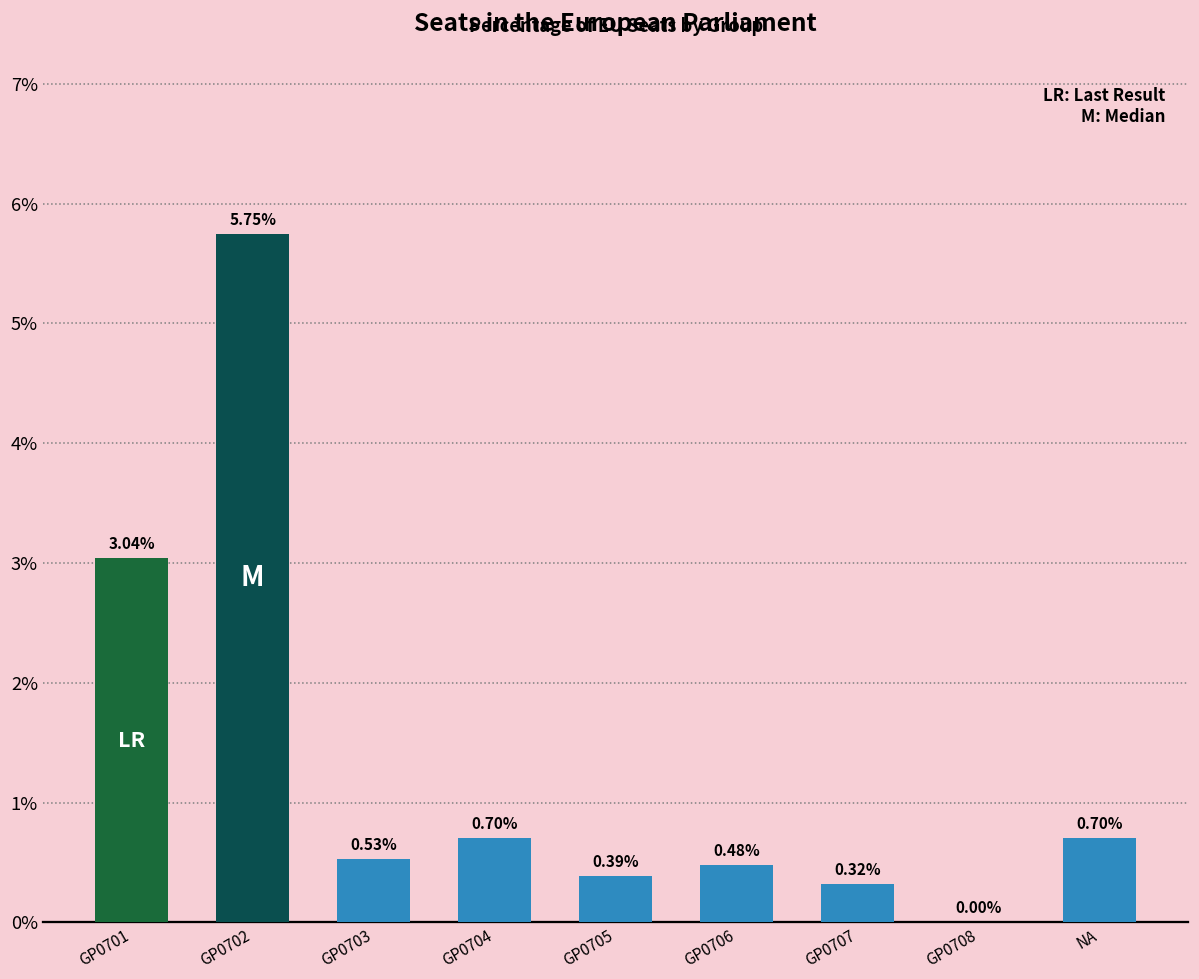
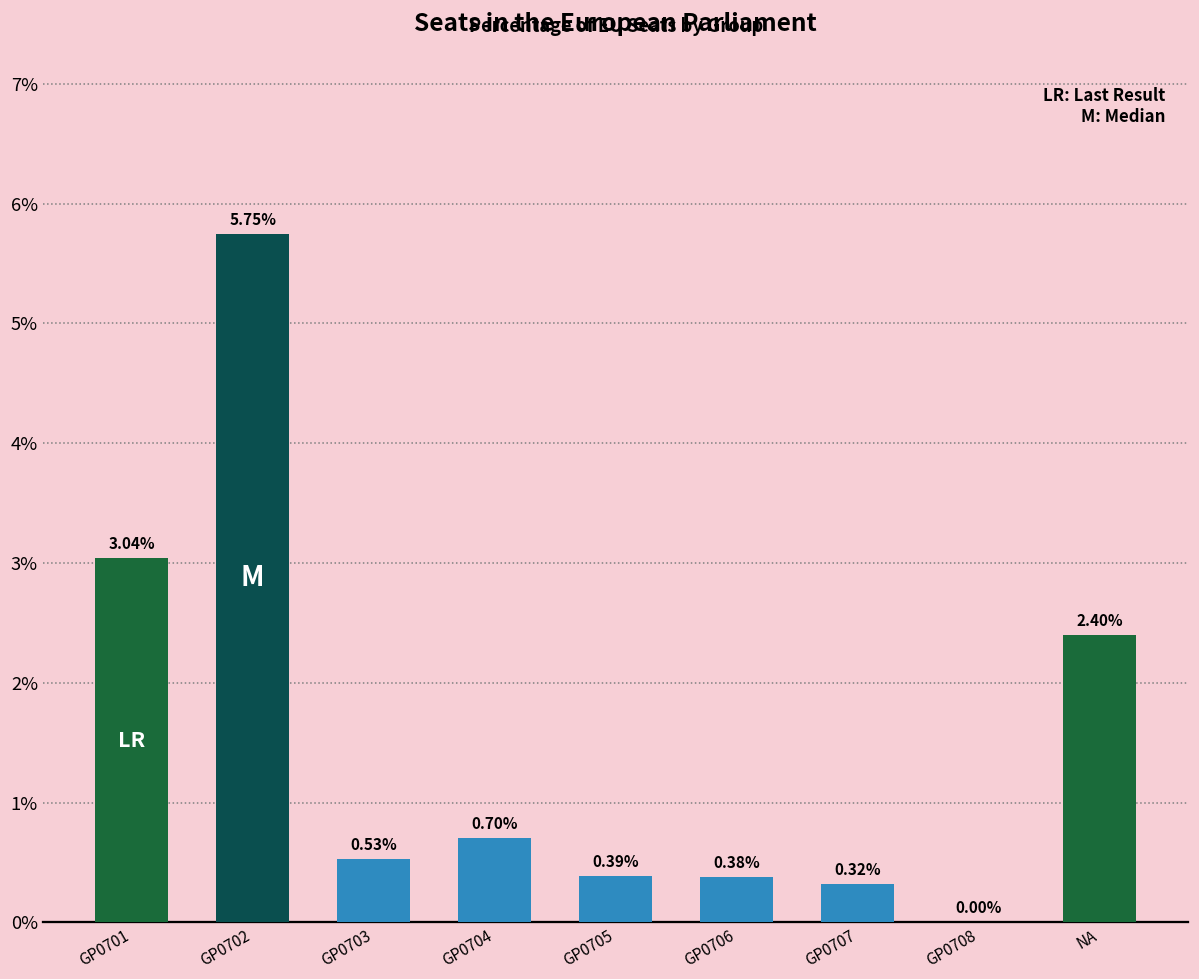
GP0706: 0.48% -> 0.38%
NA: 0.70% -> 2.40%
